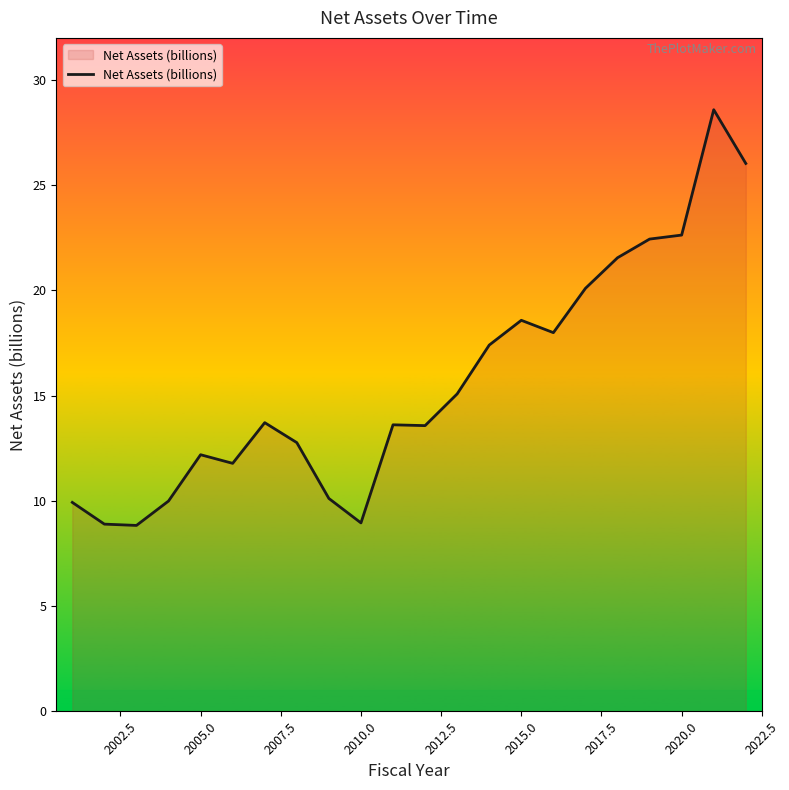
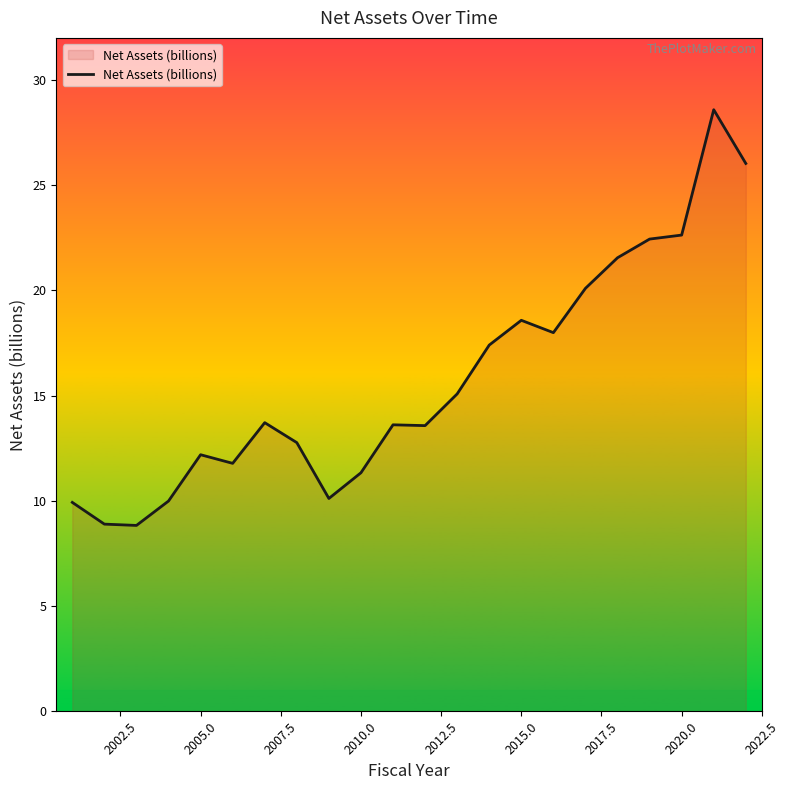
2010.0: 9.0 -> 11.3
